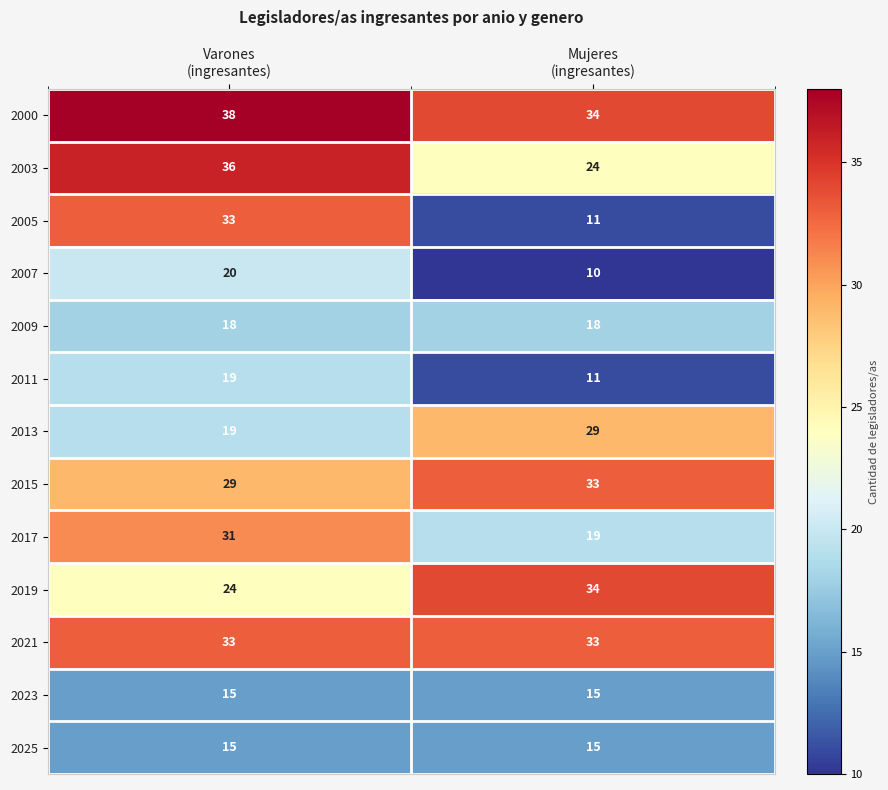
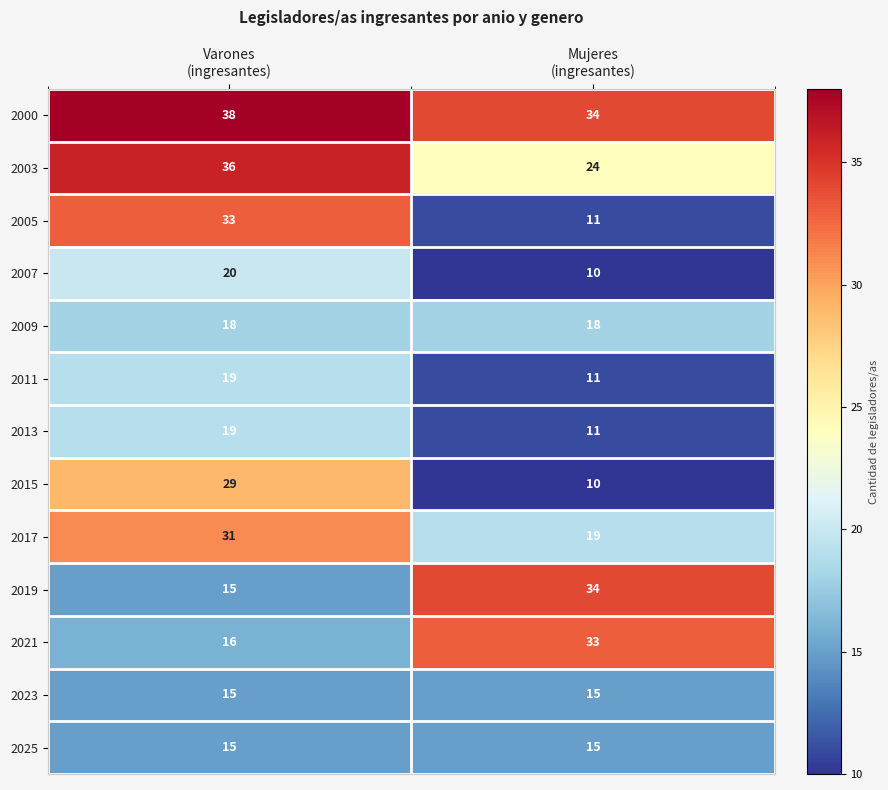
2013, Mujeres (ingresantes): 29 -> 11
2015, Mujeres (ingresantes): 33 -> 10
2019, Varones (ingresantes): 24 -> 15
2021, Varones (ingresantes): 33 -> 16
